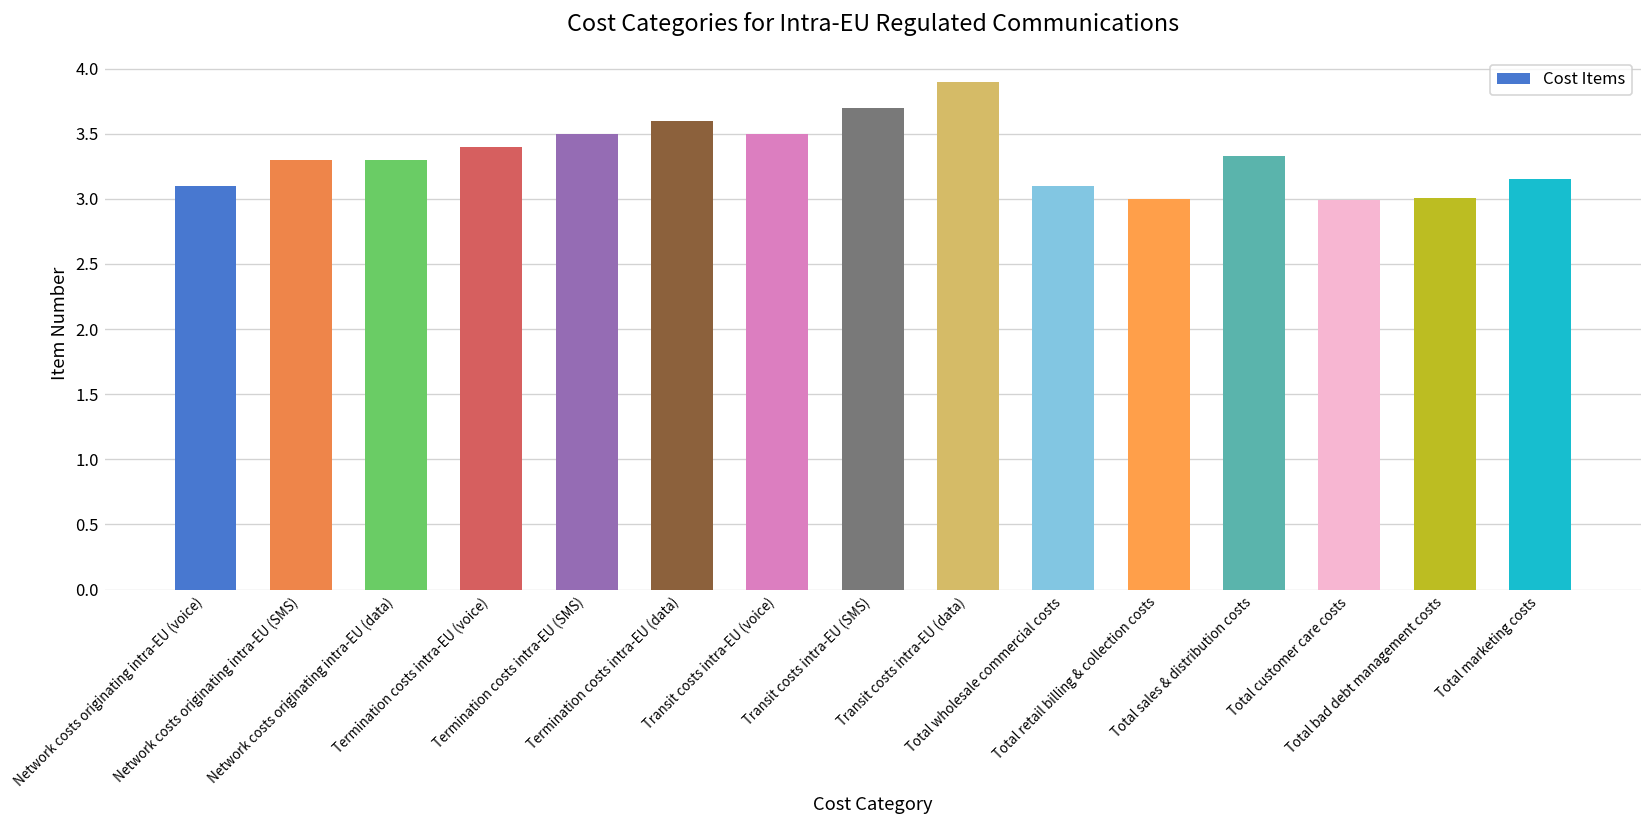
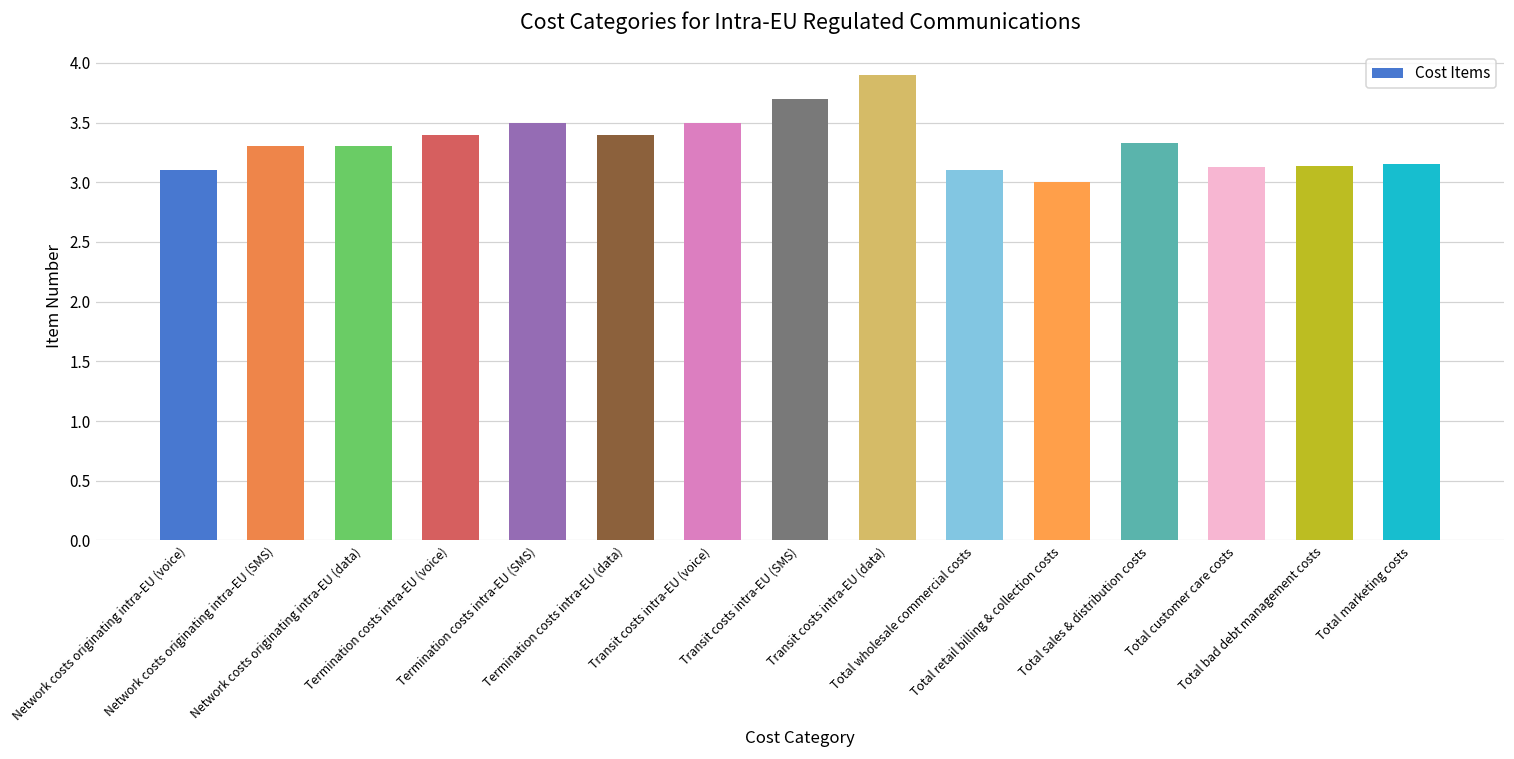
Termination costs intra-EU (data): 3.6 -> 3.4
Total customer care costs: 2.99 -> 3.13
Total bad debt management costs: 3.01 -> 3.14
